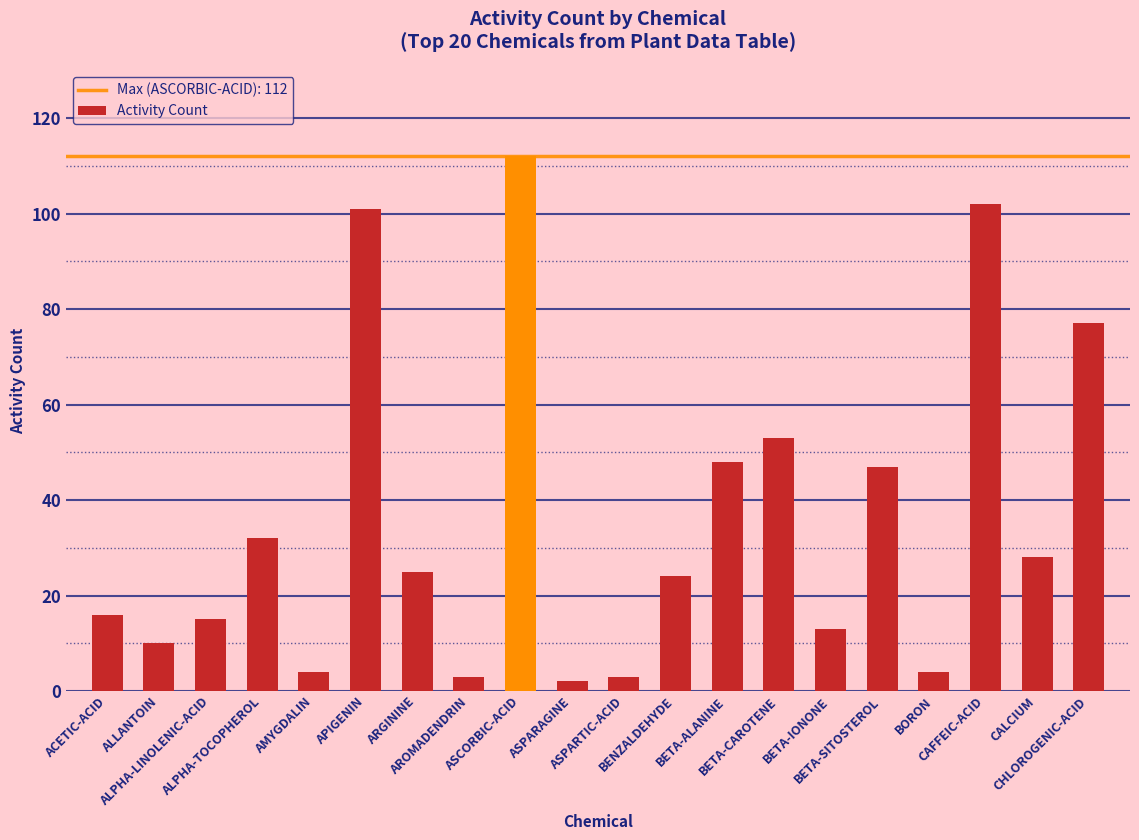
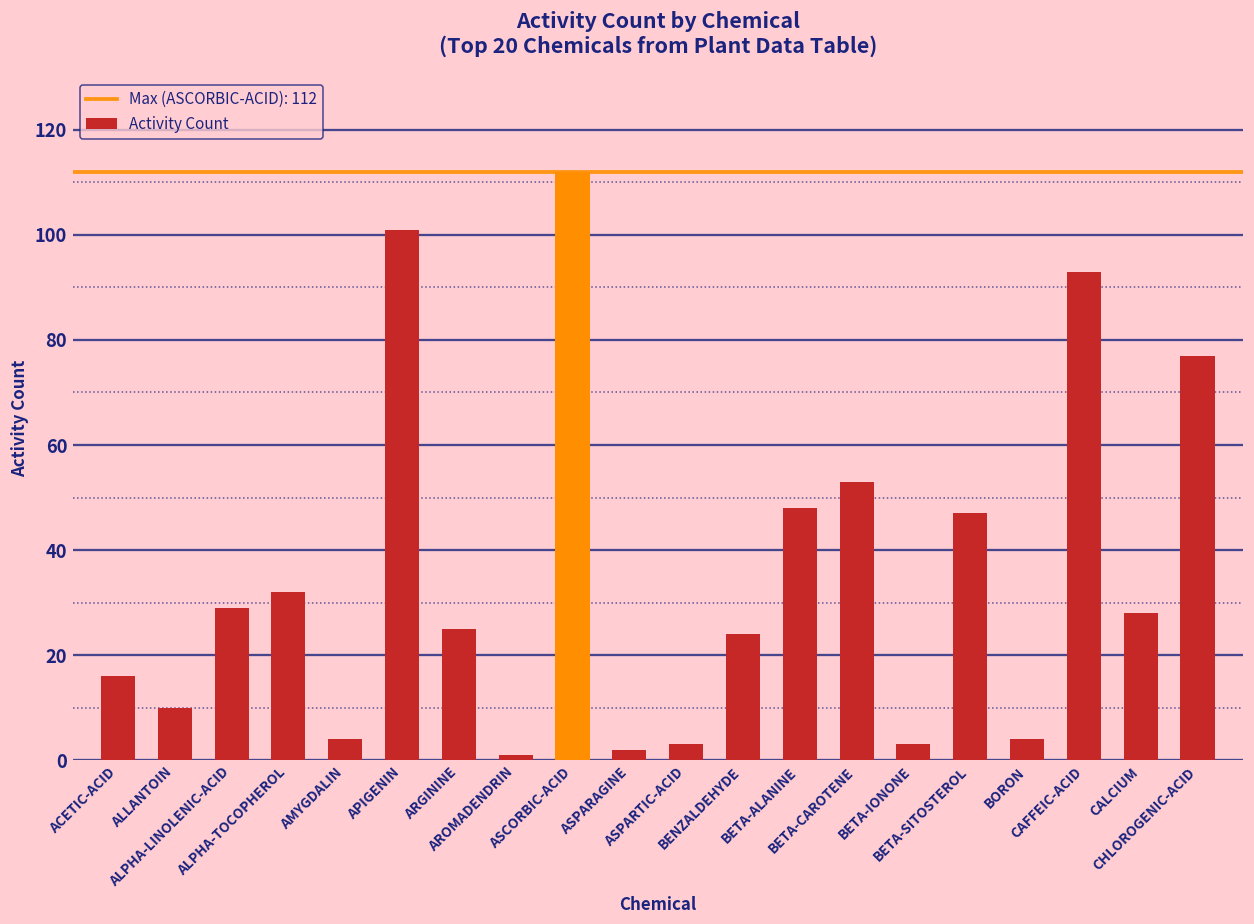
ALPHA-LINOLENIC-ACID: 15 -> 29
AROMADENDRIN: 3 -> 1
BETA-IONONE: 13 -> 3
CAFFEIC-ACID: 102 -> 93
